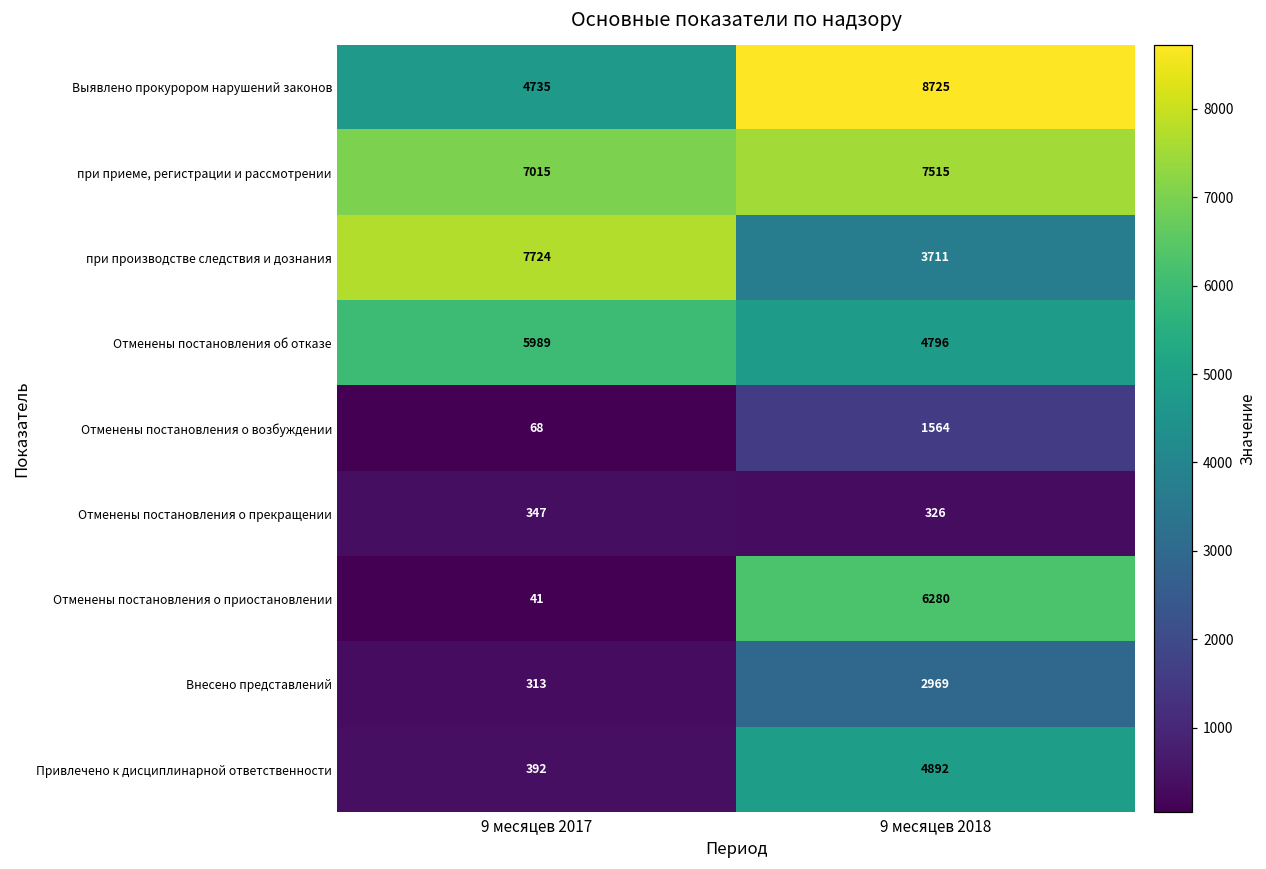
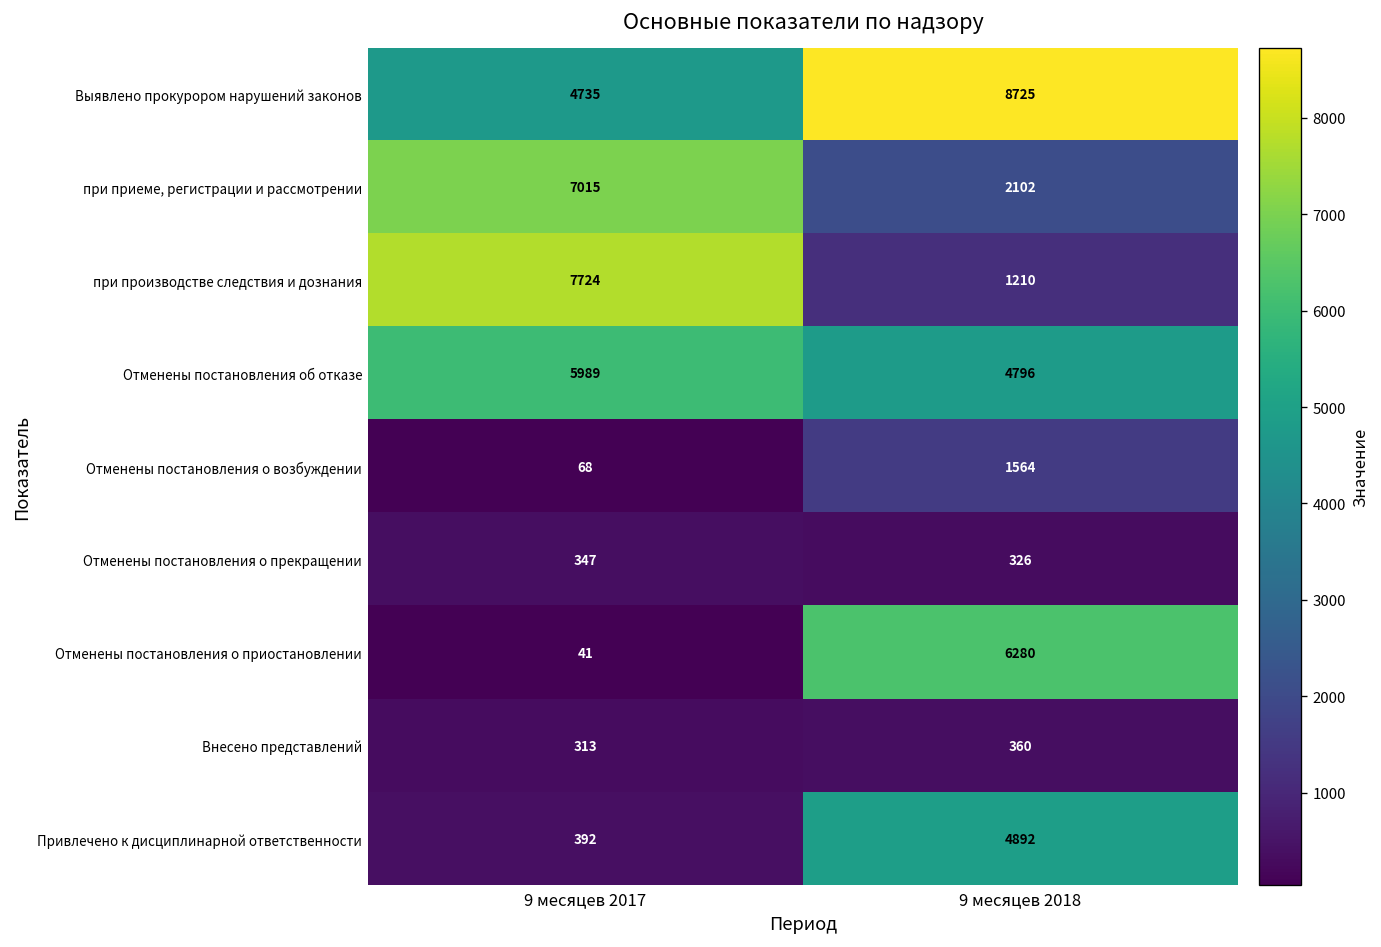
при приеме, регистрации и рассмотрении, 9 месяцев 2018: 7515 -> 2102
при производстве следствия и дознания, 9 месяцев 2018: 3711 -> 1210
Внесено представлений, 9 месяцев 2018: 2969 -> 360
